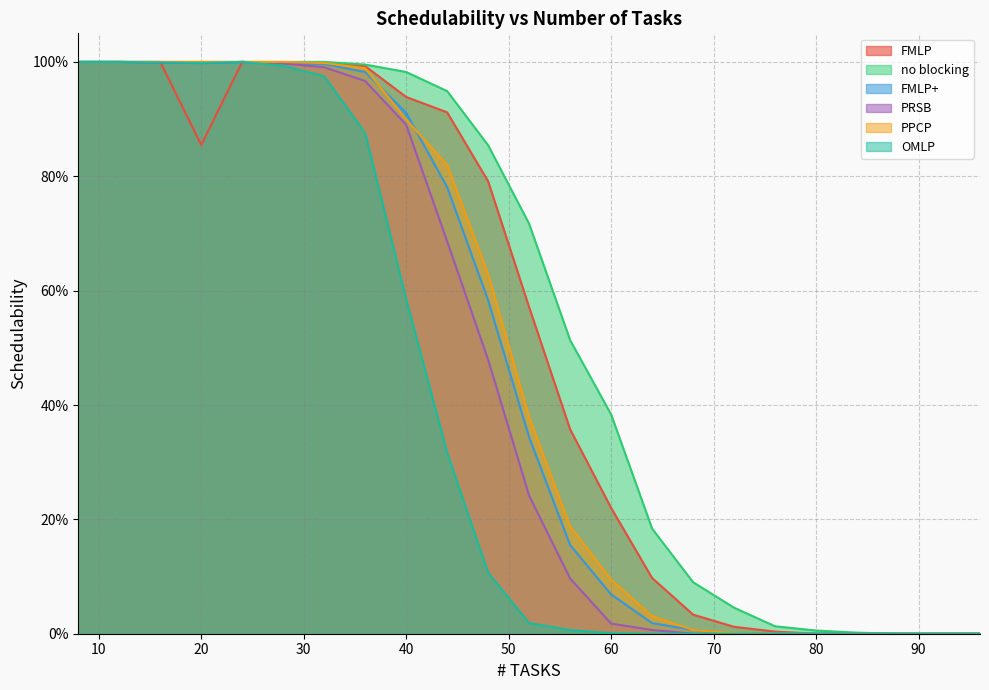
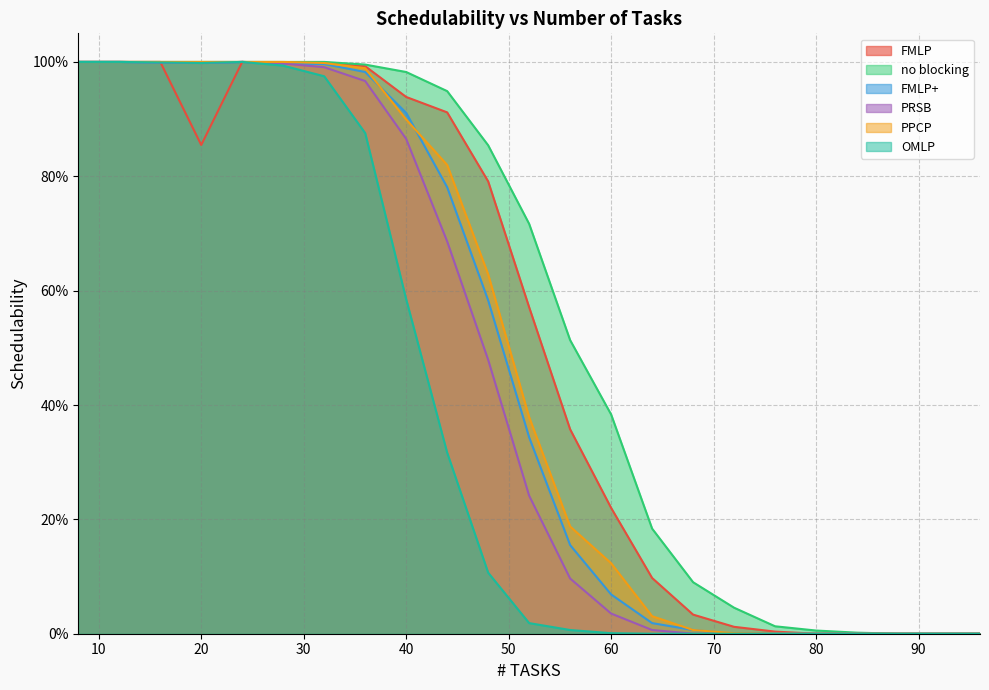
PRSB, 40: 89% -> 87%
PRSB, 60: 2% -> 4%
PPCP, 60: 9% -> 12%
